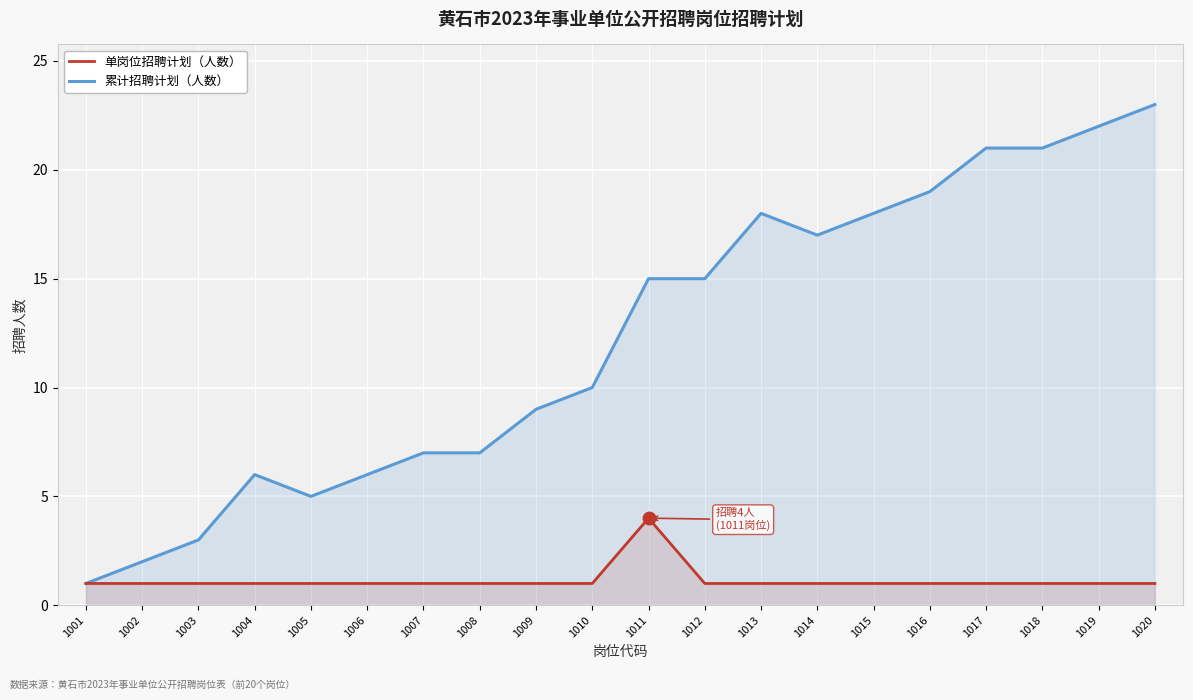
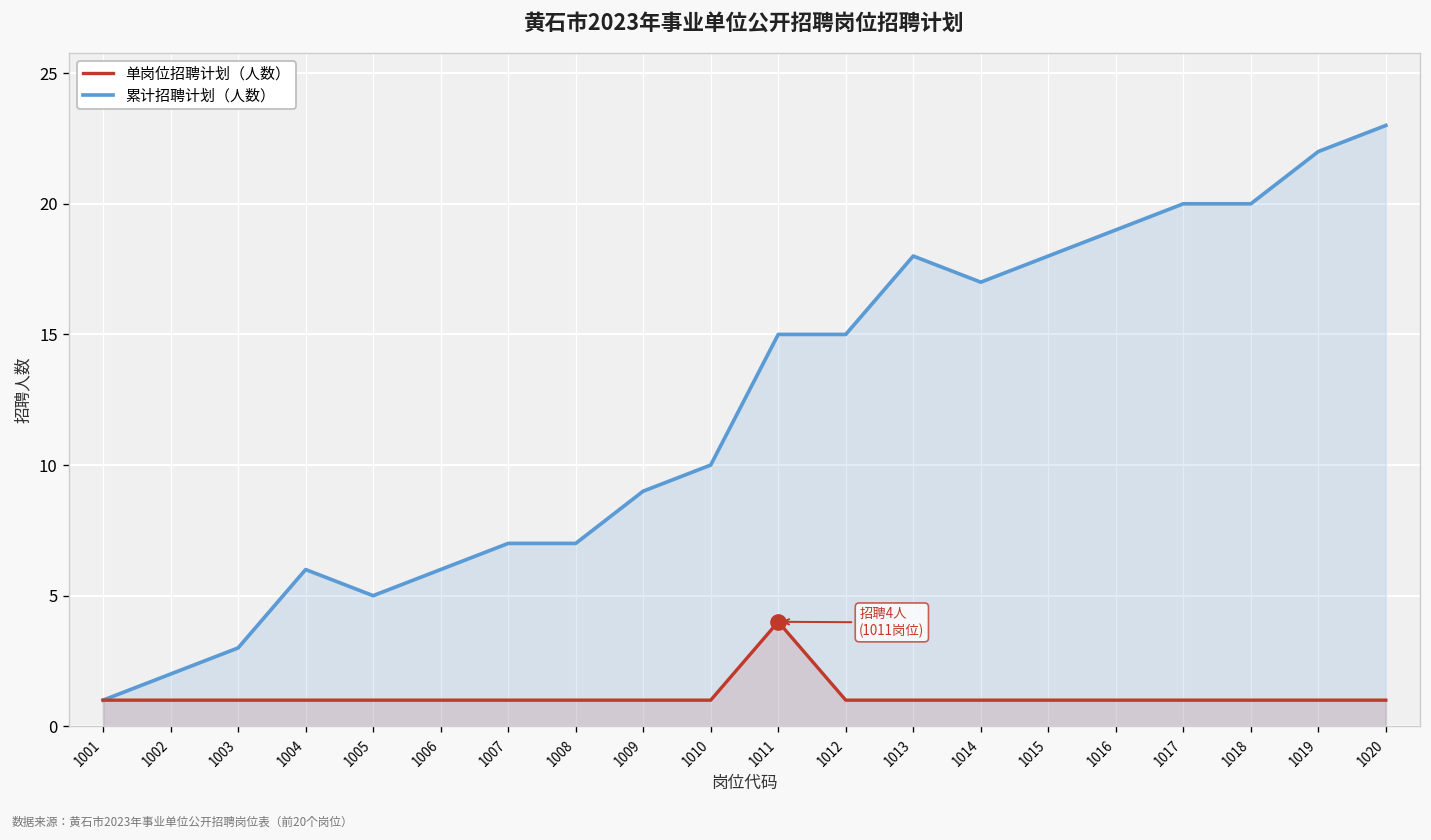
累计招聘计划（人数）, 1017: 21 -> 20
累计招聘计划（人数）, 1018: 21 -> 20
